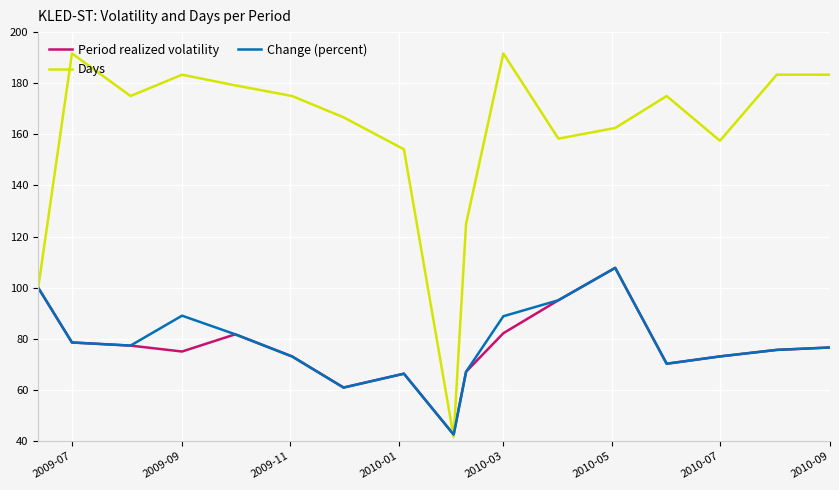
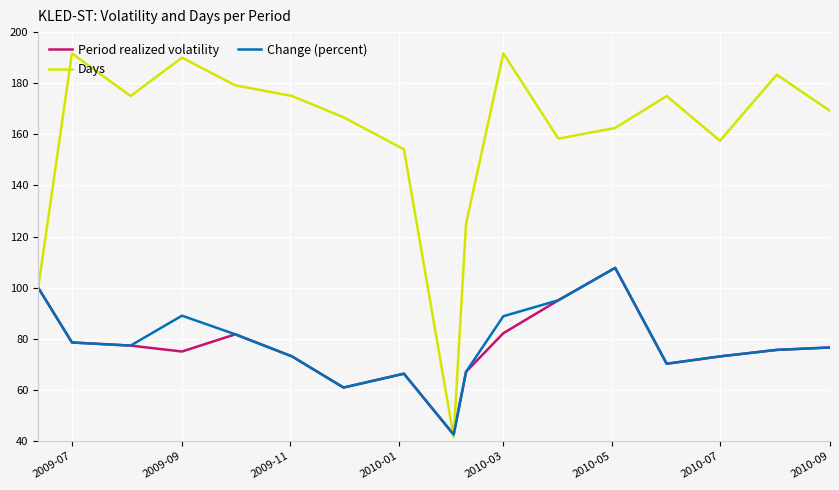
Days, 2009-09: 183 -> 190
Days, 2010-09: 183 -> 169
